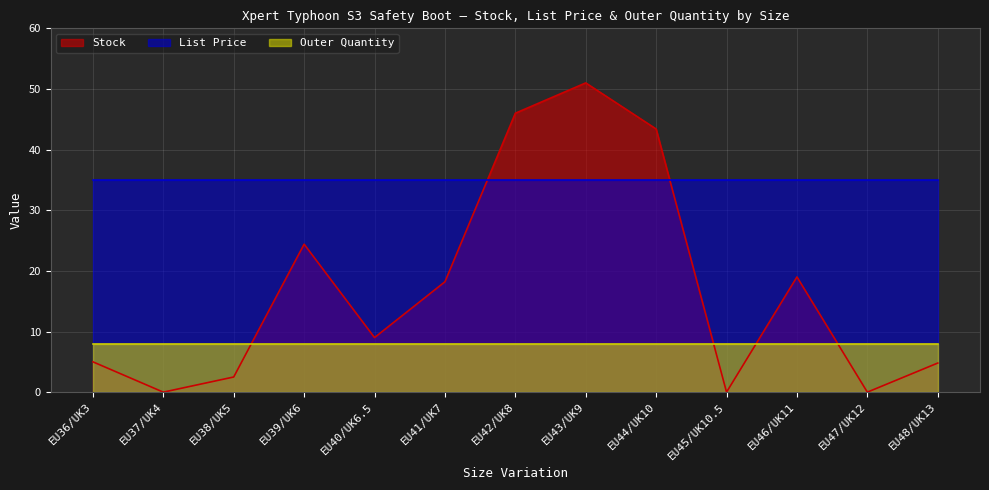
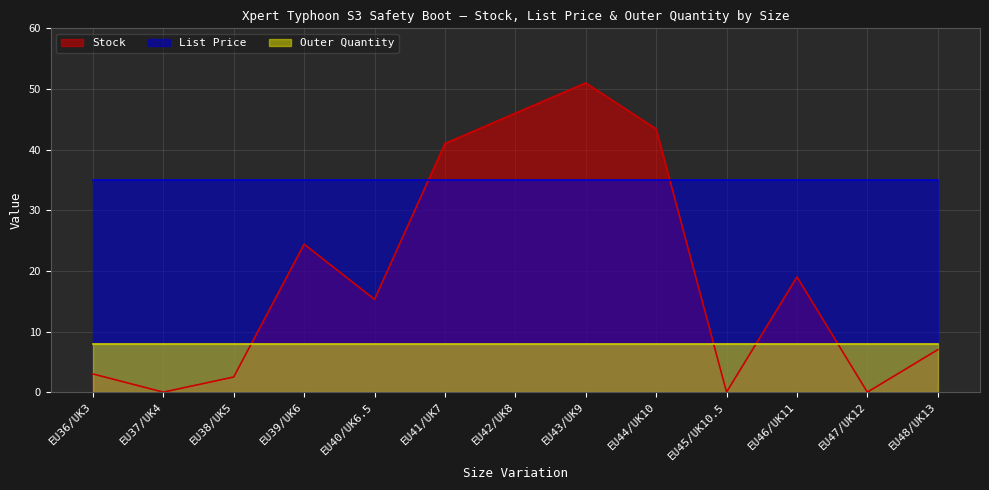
Stock, EU36/UK3: 5 -> 3
Stock, EU40/UK6.5: 9 -> 15
Stock, EU41/UK7: 18 -> 41
Stock, EU48/UK13: 5 -> 7
